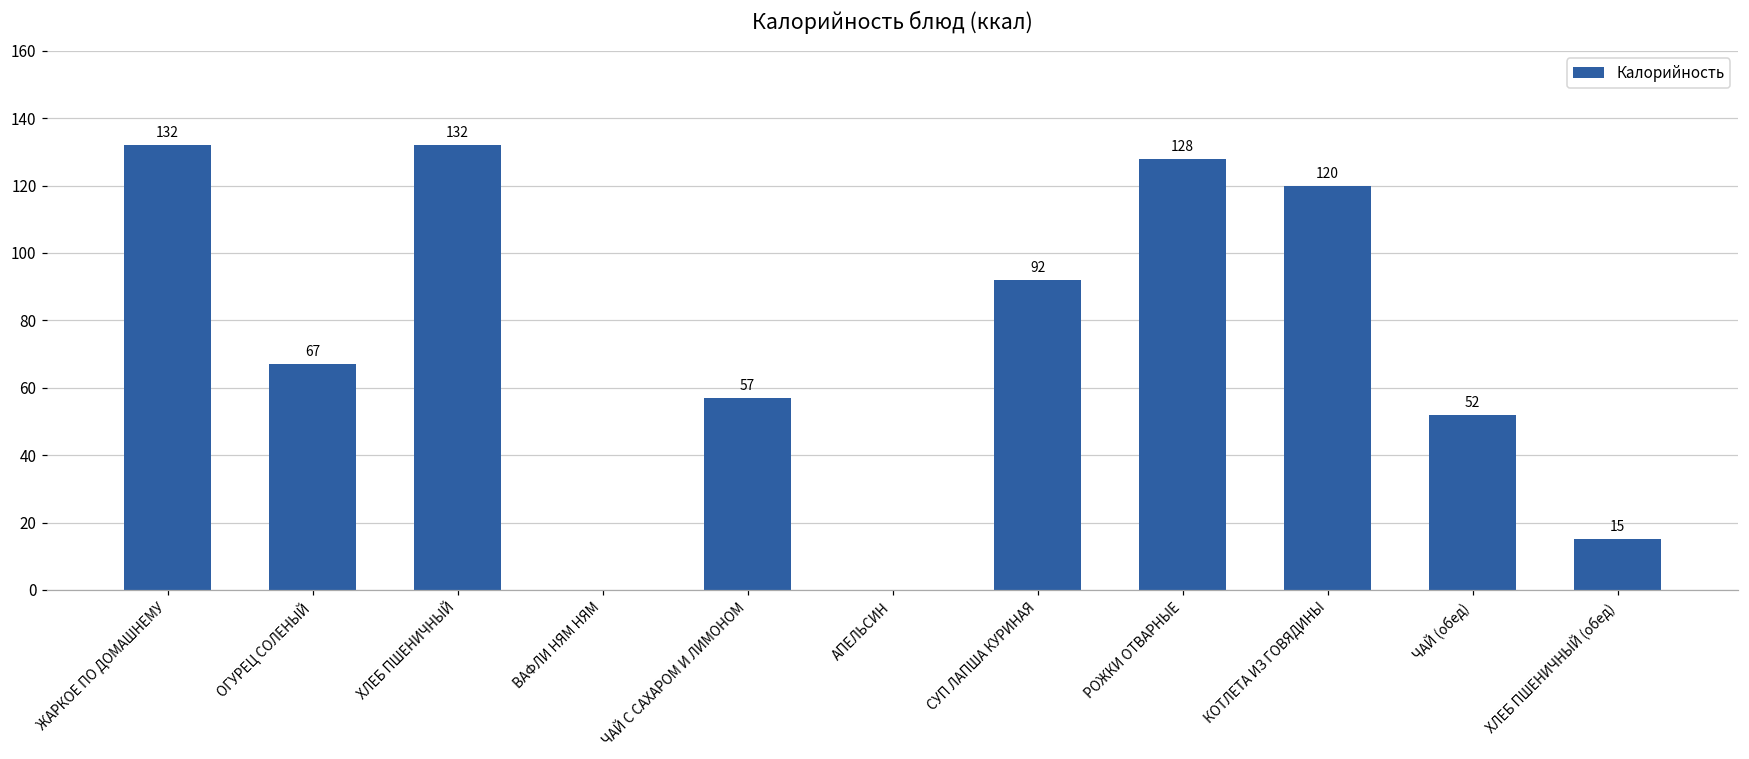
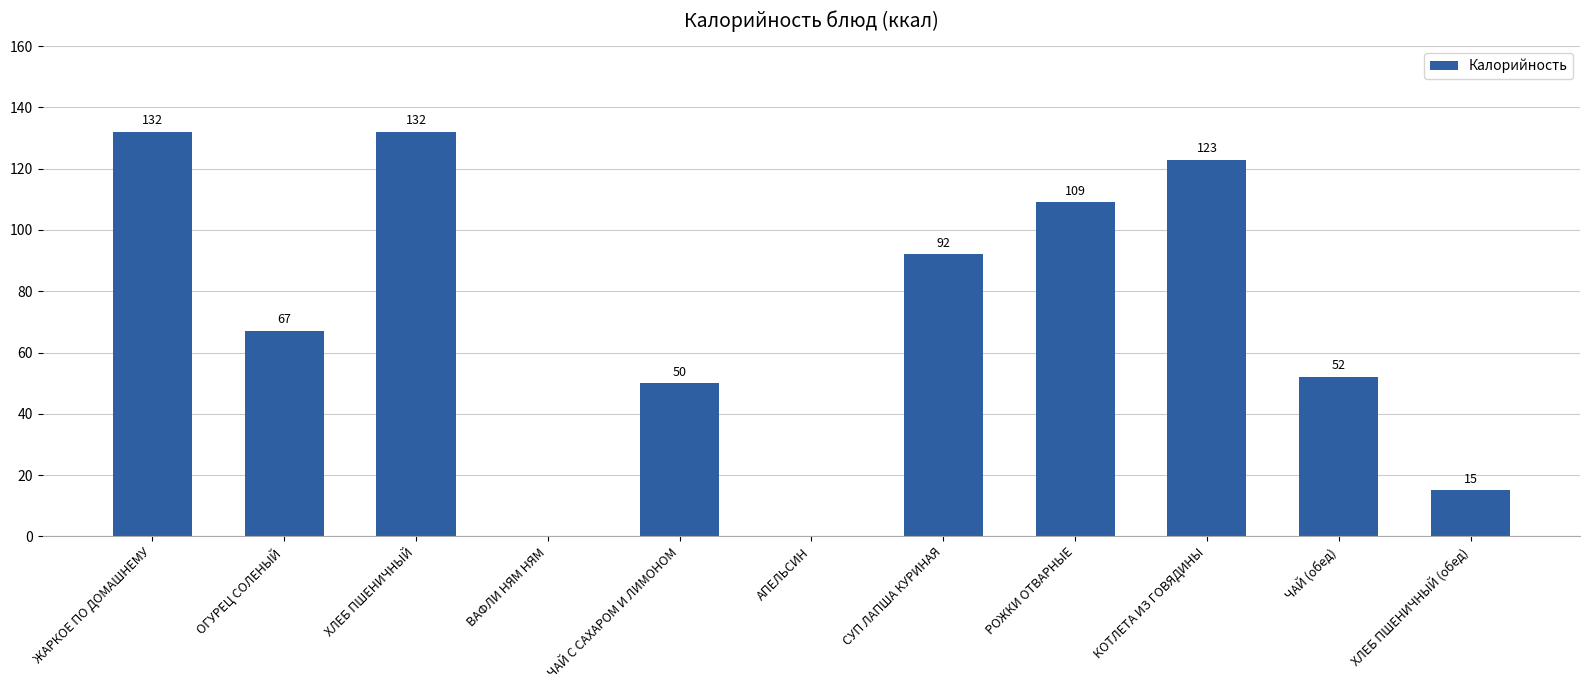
ЧАЙ С САХАРОМ И ЛИМОНОМ: 57 -> 50
РОЖКИ ОТВАРНЫЕ: 128 -> 109
КОТЛЕТА ИЗ ГОВЯДИНЫ: 120 -> 123
